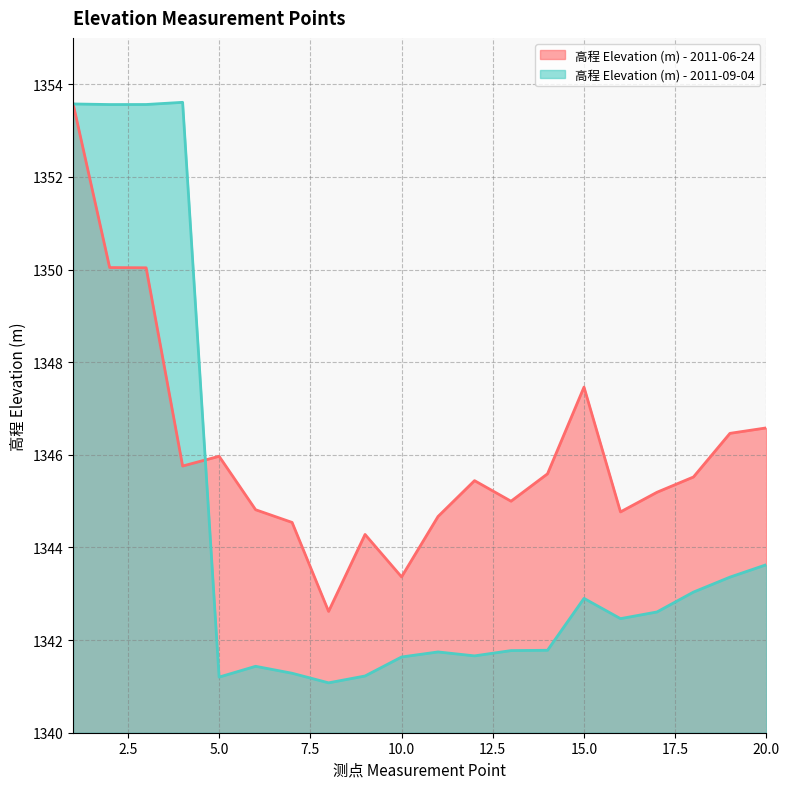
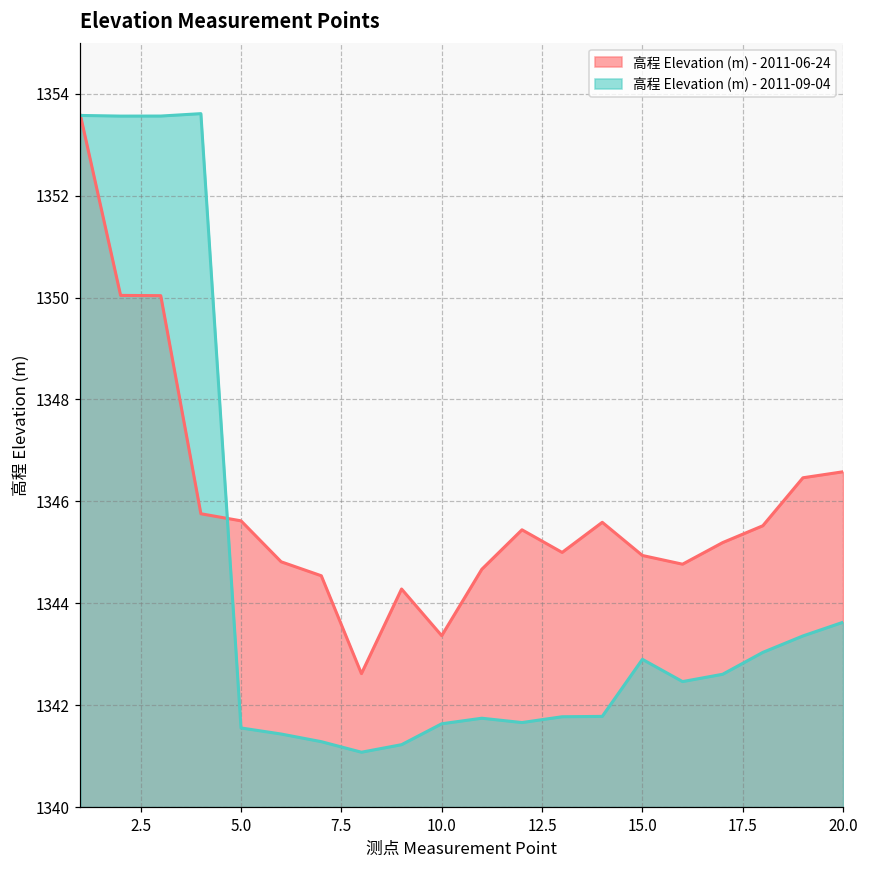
高程 Elevation (m) - 2011-06-24, 5.0: 1346.0 -> 1345.6
高程 Elevation (m) - 2011-09-04, 5.0: 1341.2 -> 1341.6
高程 Elevation (m) - 2011-06-24, 15.0: 1347.5 -> 1344.9
